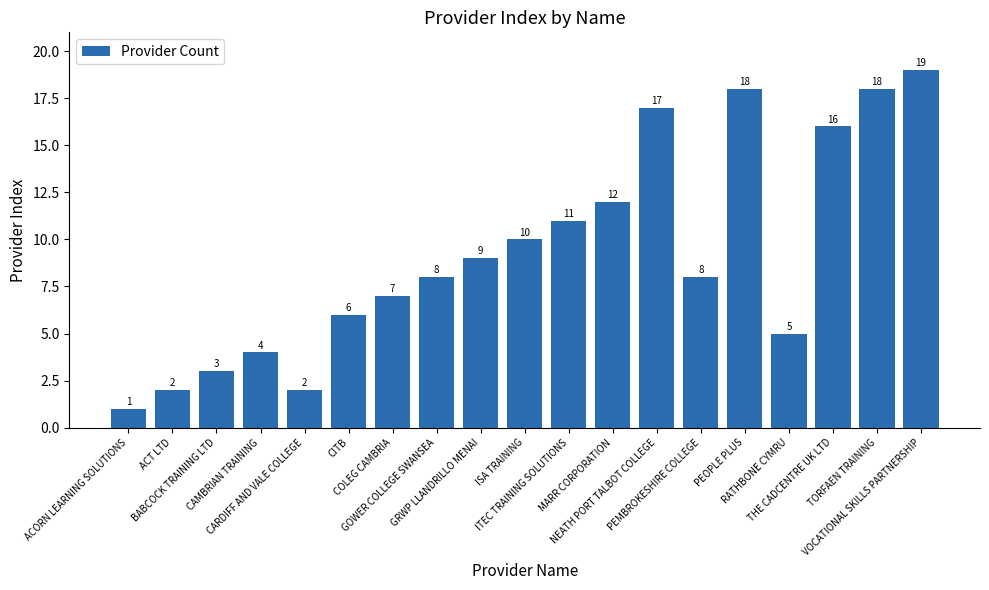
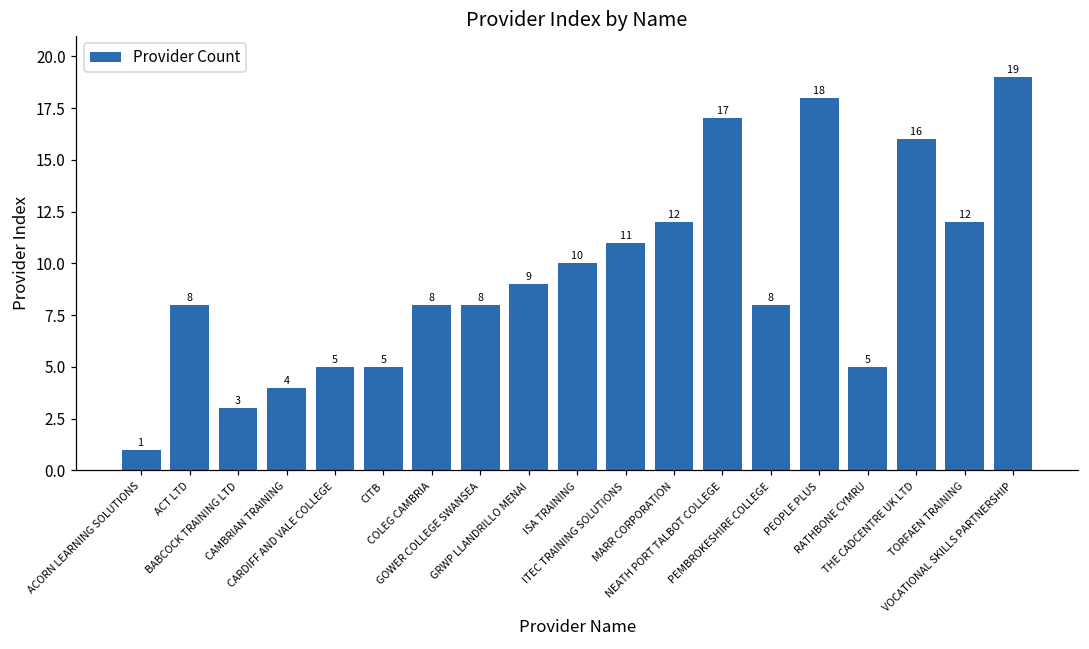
ACT LTD: 2 -> 8
CARDIFF AND VALE COLLEGE: 2 -> 5
CITB: 6 -> 5
COLEG CAMBRIA: 7 -> 8
TORFAEN TRAINING: 18 -> 12
